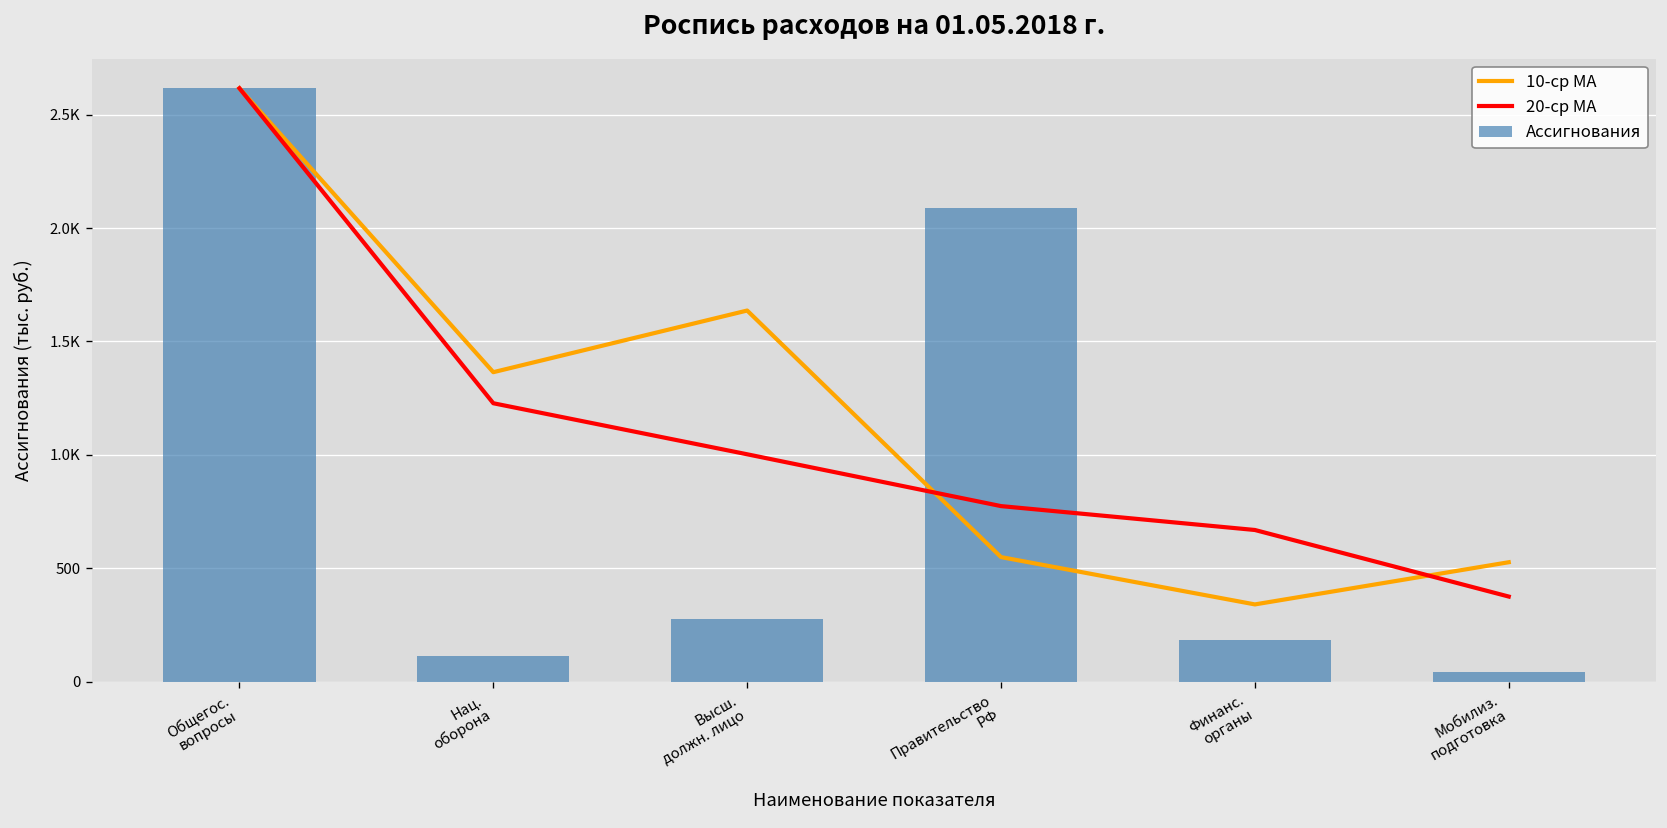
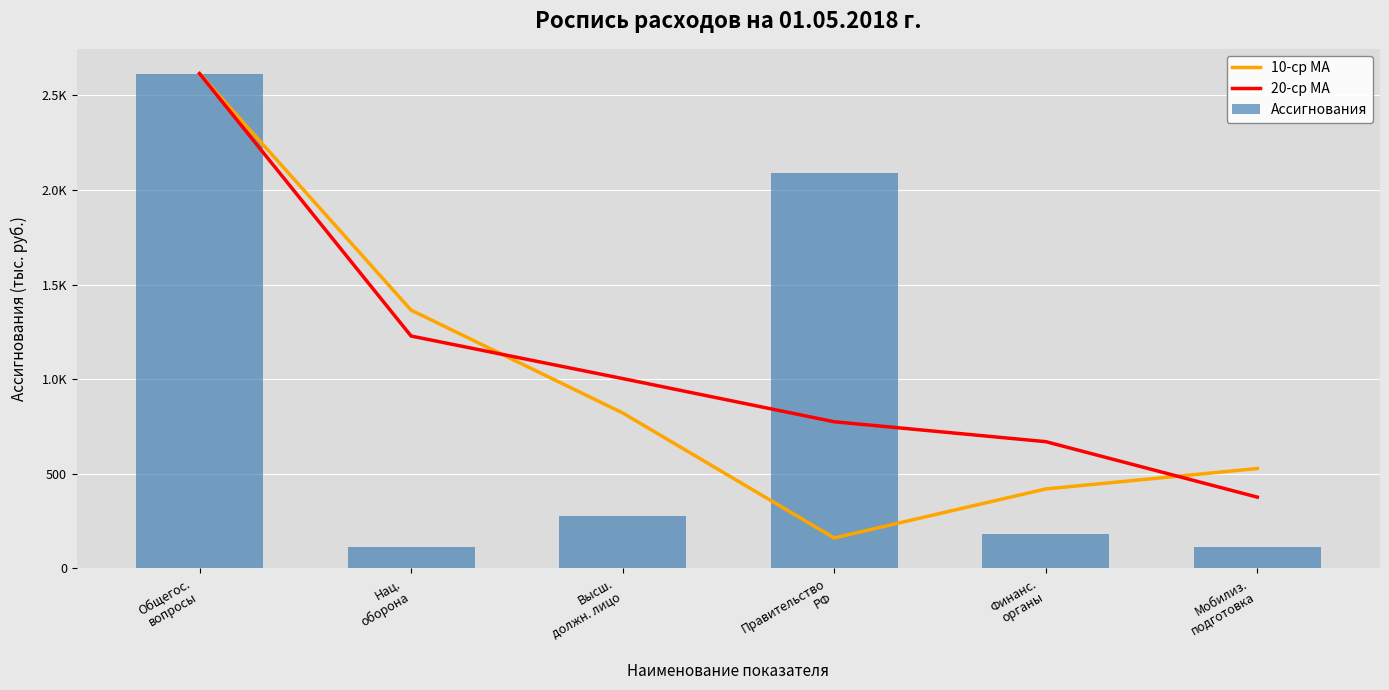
10-ср МА, Высш. должн. лицо: 1640 -> 820
10-ср МА, Правительство РФ: 550 -> 160
10-ср МА, Финанс. органы: 340 -> 420
Ассигнования, Мобилиз. подготовка: 40 -> 110
